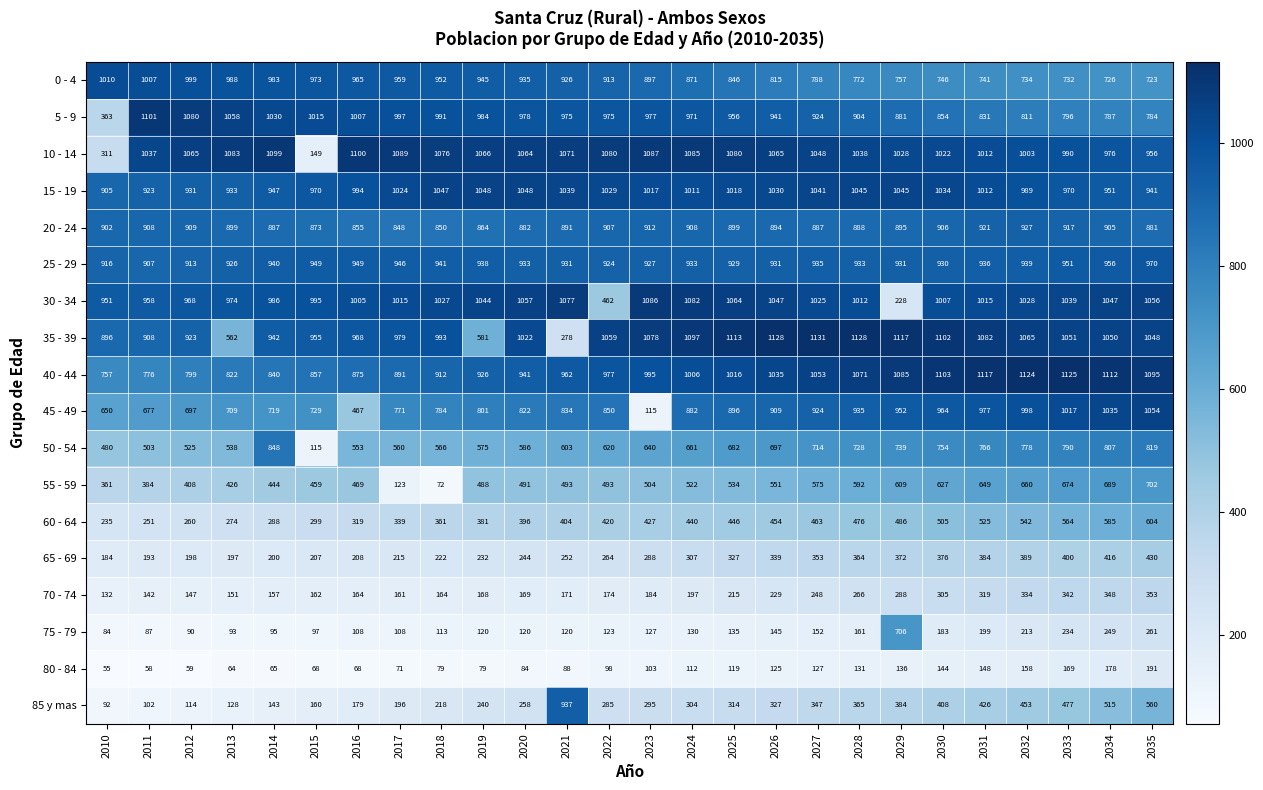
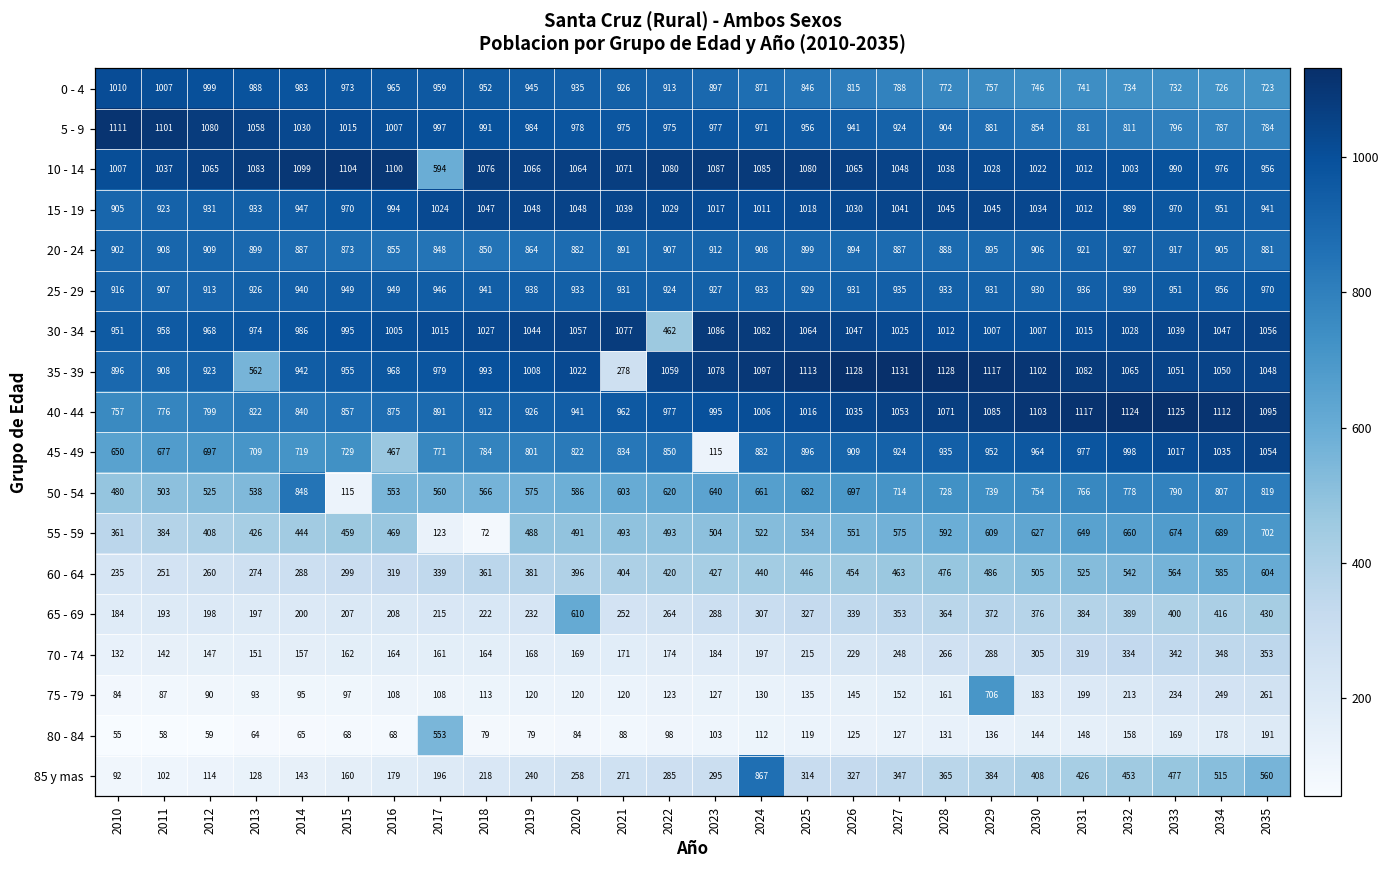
5 - 9, 2010: 363 -> 1111
10 - 14, 2010: 311 -> 1007
10 - 14, 2015: 149 -> 1104
10 - 14, 2017: 1089 -> 594
30 - 34, 2029: 228 -> 1007
35 - 39, 2019: 581 -> 1008
65 - 69, 2020: 244 -> 610
80 - 84, 2017: 71 -> 553
85 y mas, 2021: 937 -> 271
85 y mas, 2024: 304 -> 867
